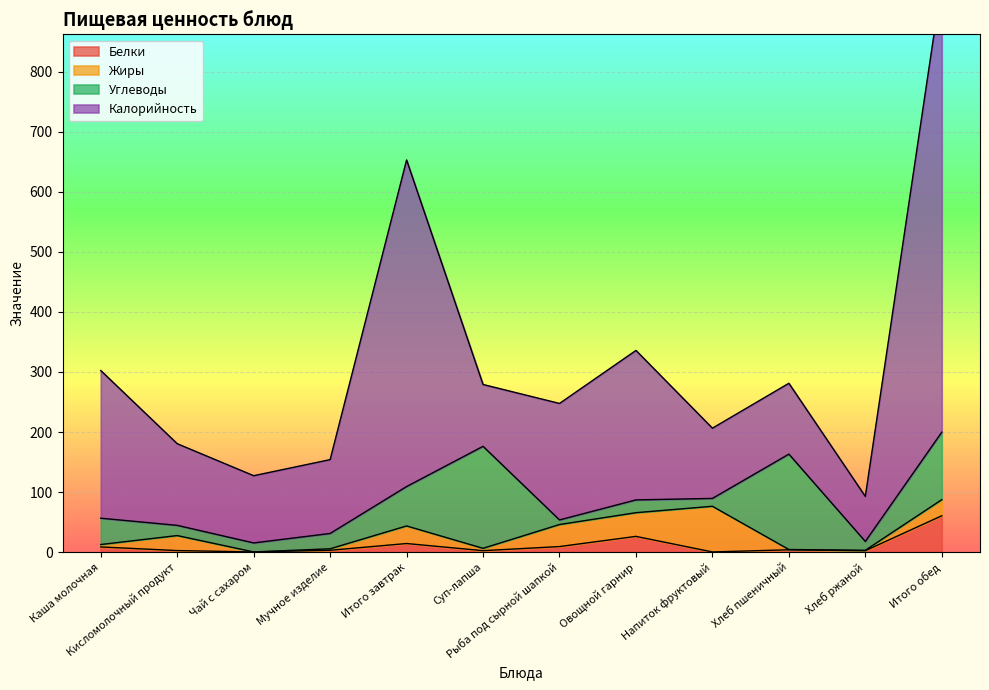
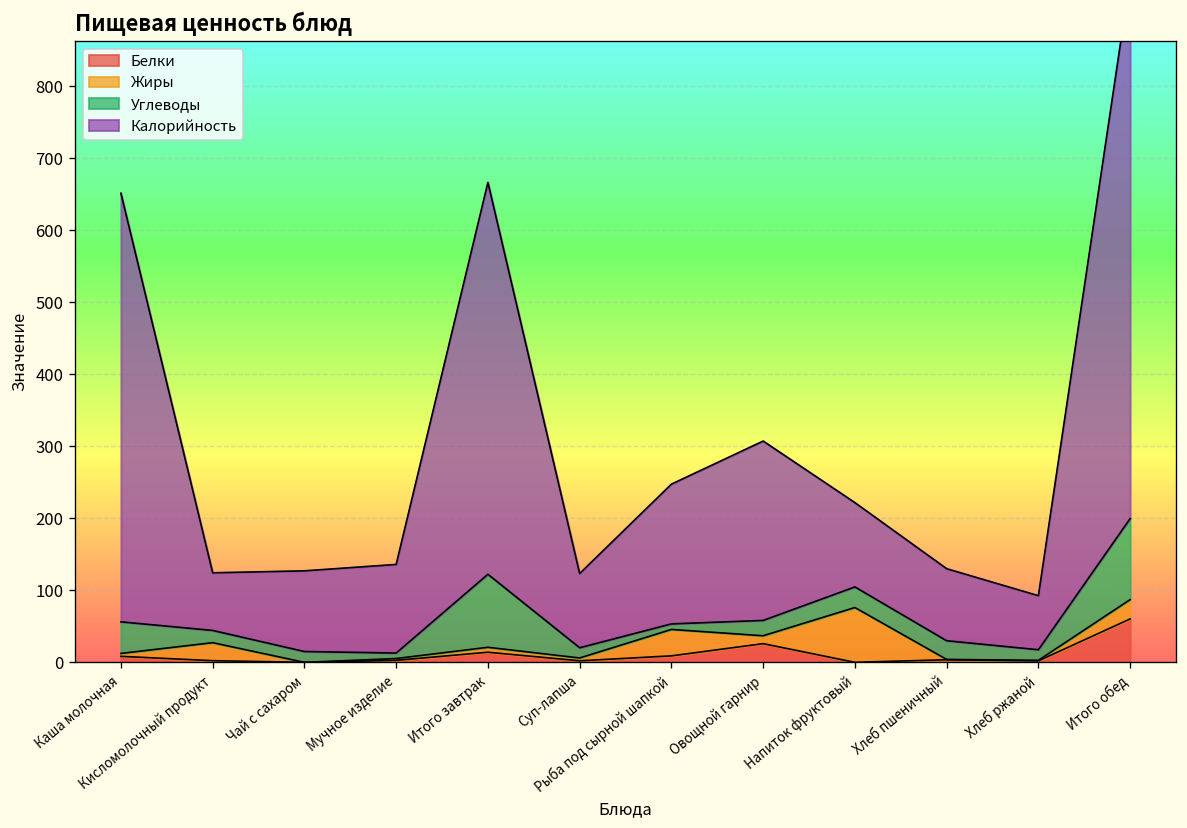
Калорийность, Каша молочная: 250 -> 600
Калорийность, Кисломолочный продукт: 140 -> 80
Углеводы, Мучное изделие: 30 -> 10
Жиры, Итого завтрак: 30 -> 10
Углеводы, Итого завтрак: 70 -> 100
Углеводы, Суп-лапша: 170 -> 10
Жиры, Овощной гарнир: 40 -> 10
Углеводы, Напиток фруктовый: 10 -> 30
Углеводы, Хлеб пшеничный: 160 -> 30
Калорийность, Хлеб пшеничный: 120 -> 100
